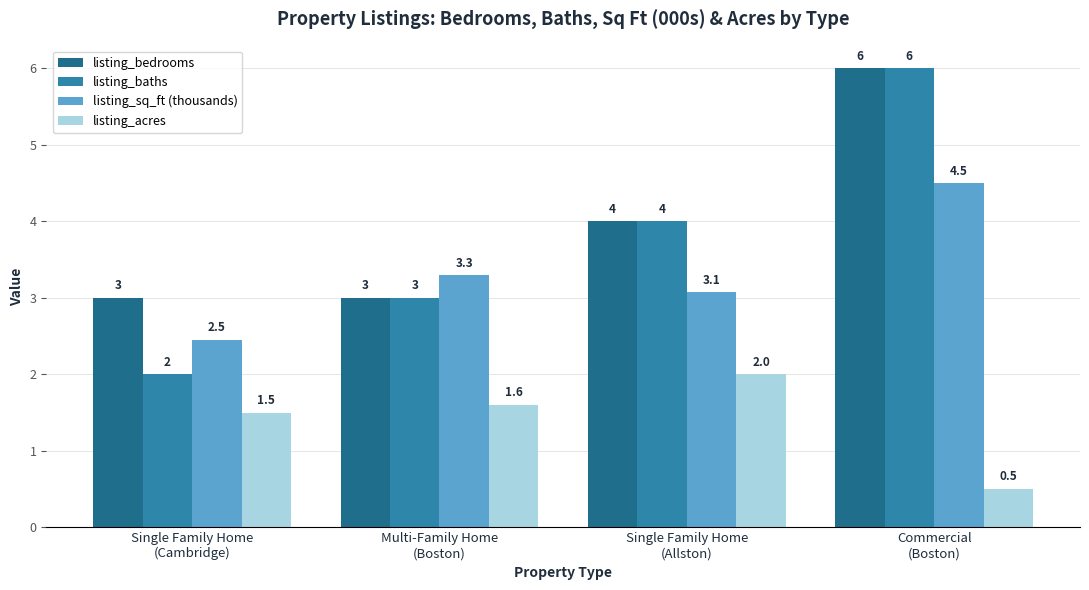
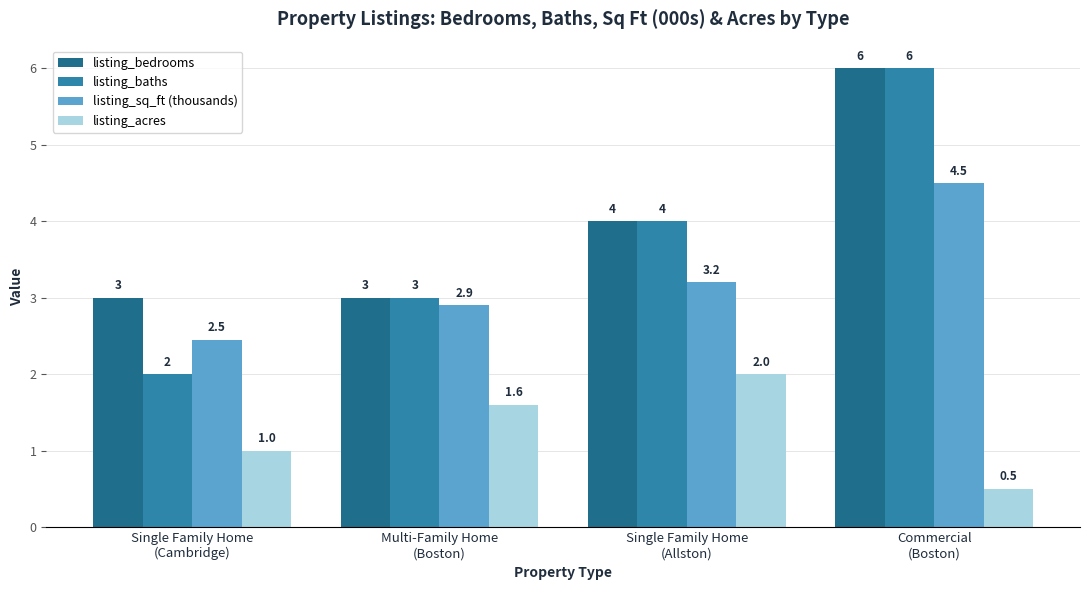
listing_acres, Single Family Home (Cambridge): 1.5 -> 1.0
listing_sq_ft (thousands), Multi-Family Home (Boston): 3.3 -> 2.9
listing_sq_ft (thousands), Single Family Home (Allston): 3.1 -> 3.2
